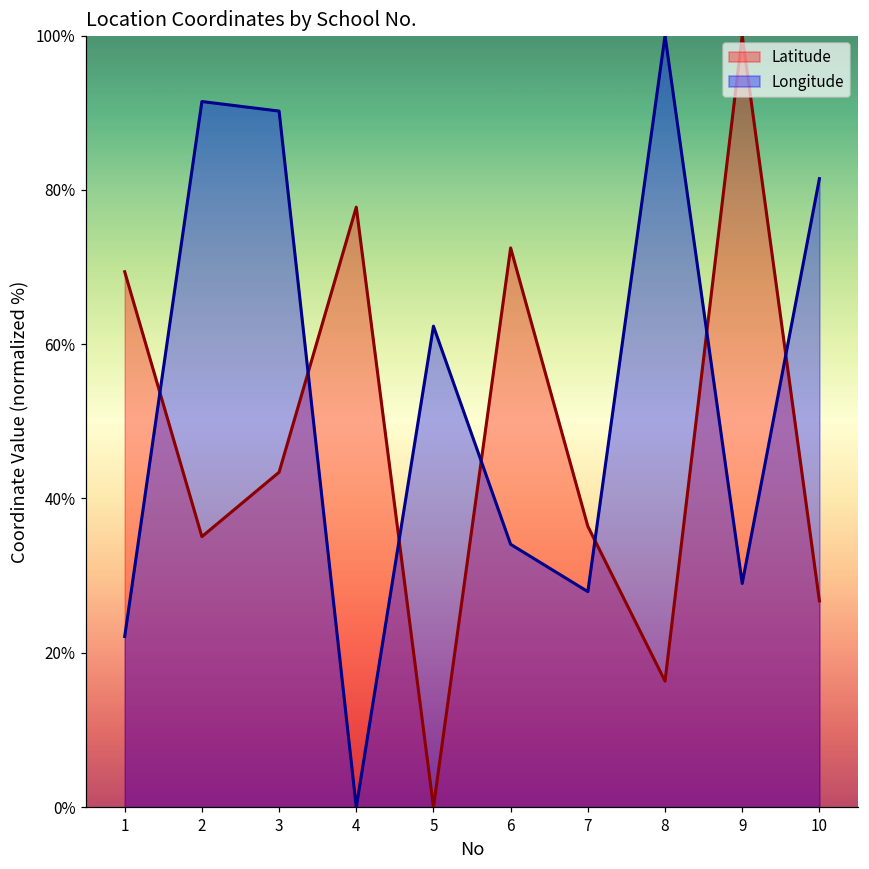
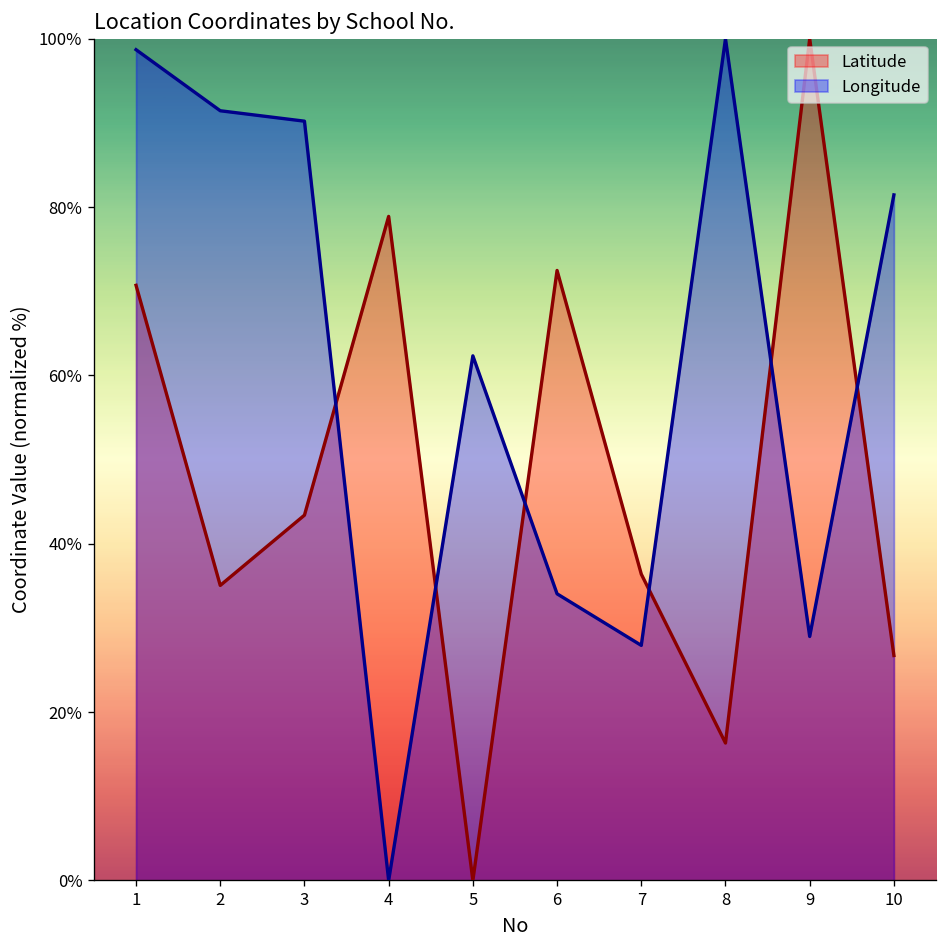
Latitude, 1: 69% -> 71%
Longitude, 1: 22% -> 99%
Latitude, 4: 78% -> 79%
